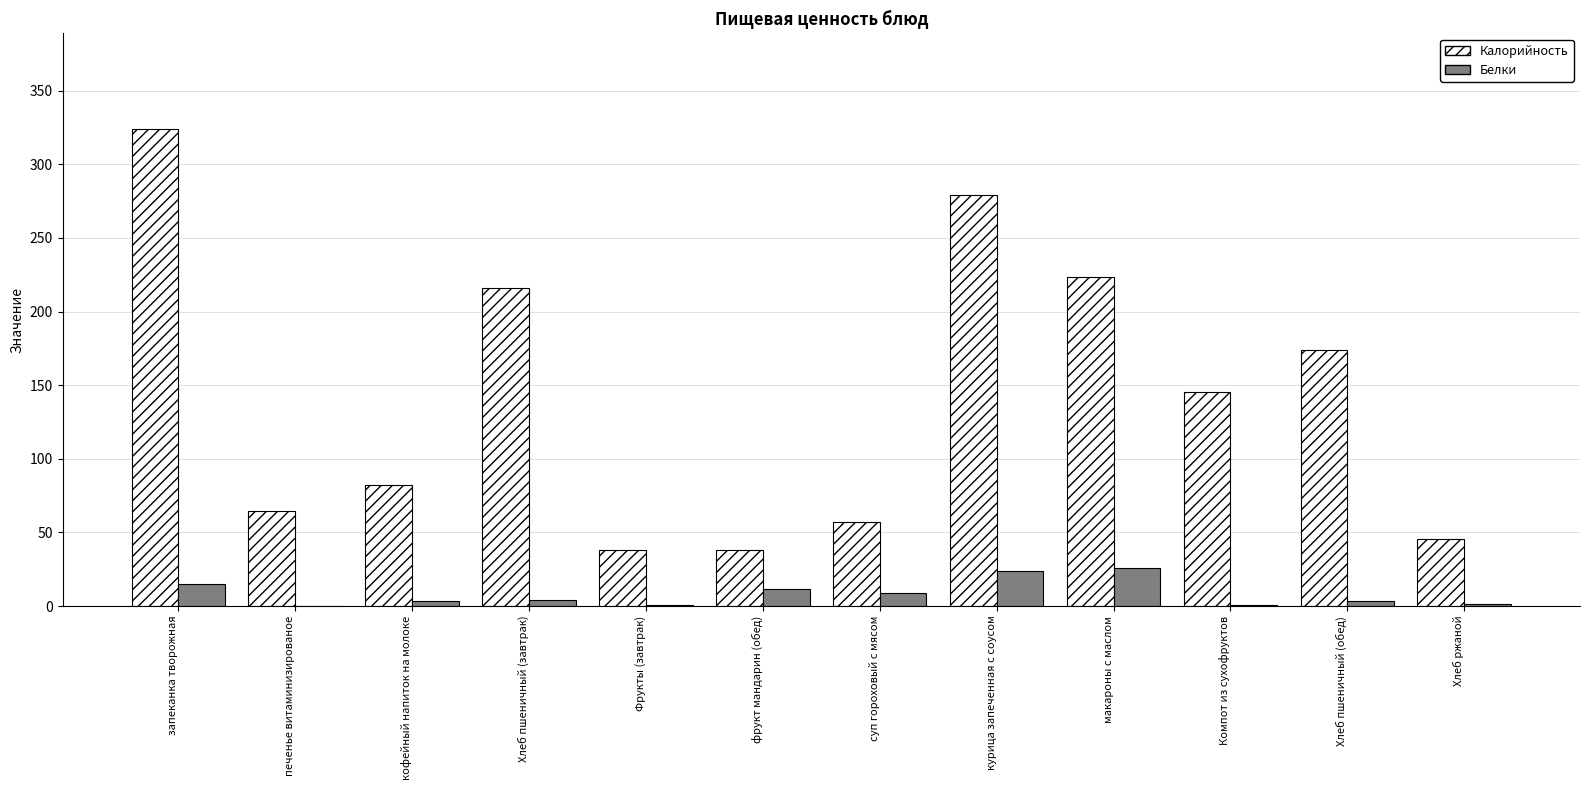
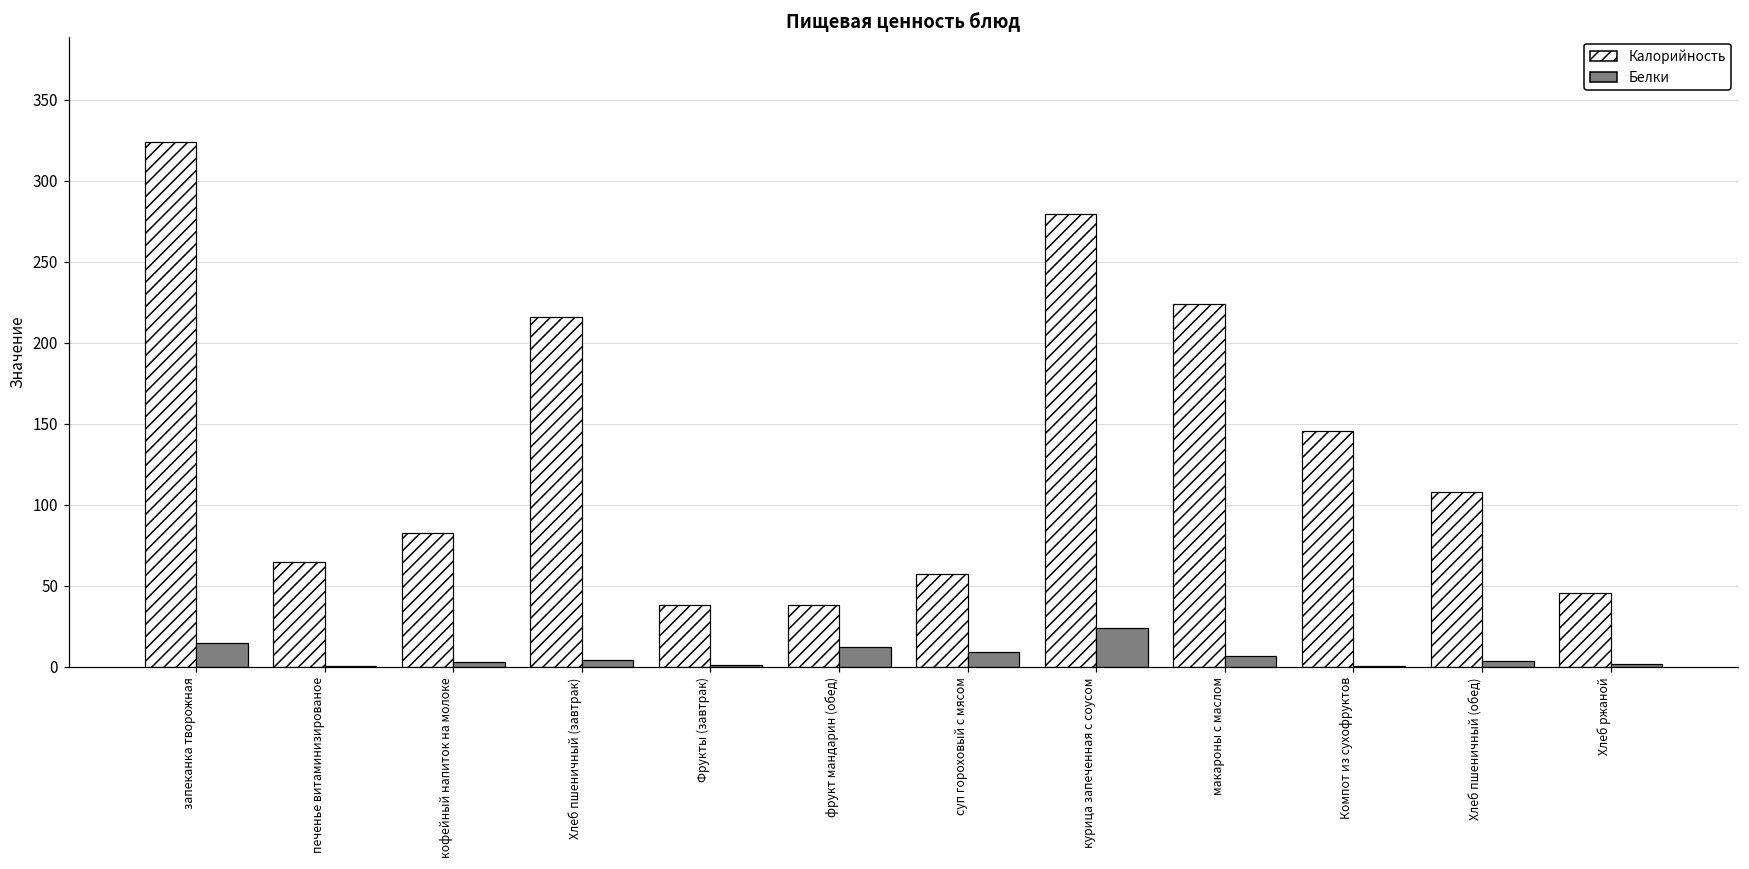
Белки, макароны с маслом: 26 -> 6
Калорийность, Хлеб пшеничный (обед): 174 -> 108
